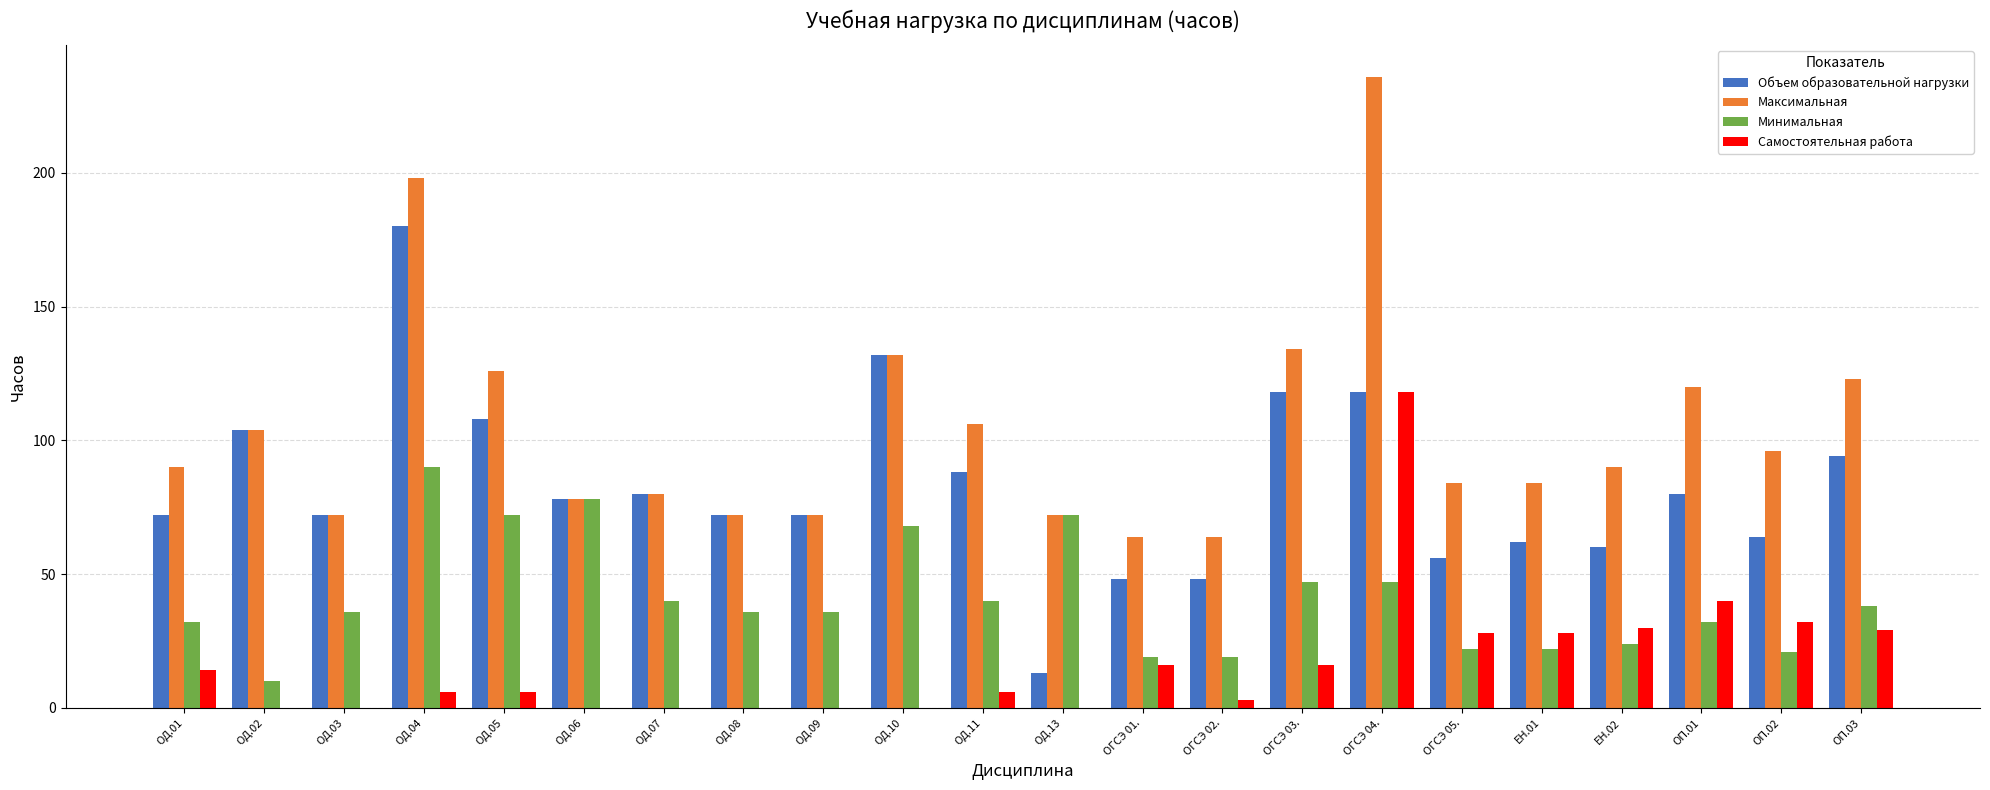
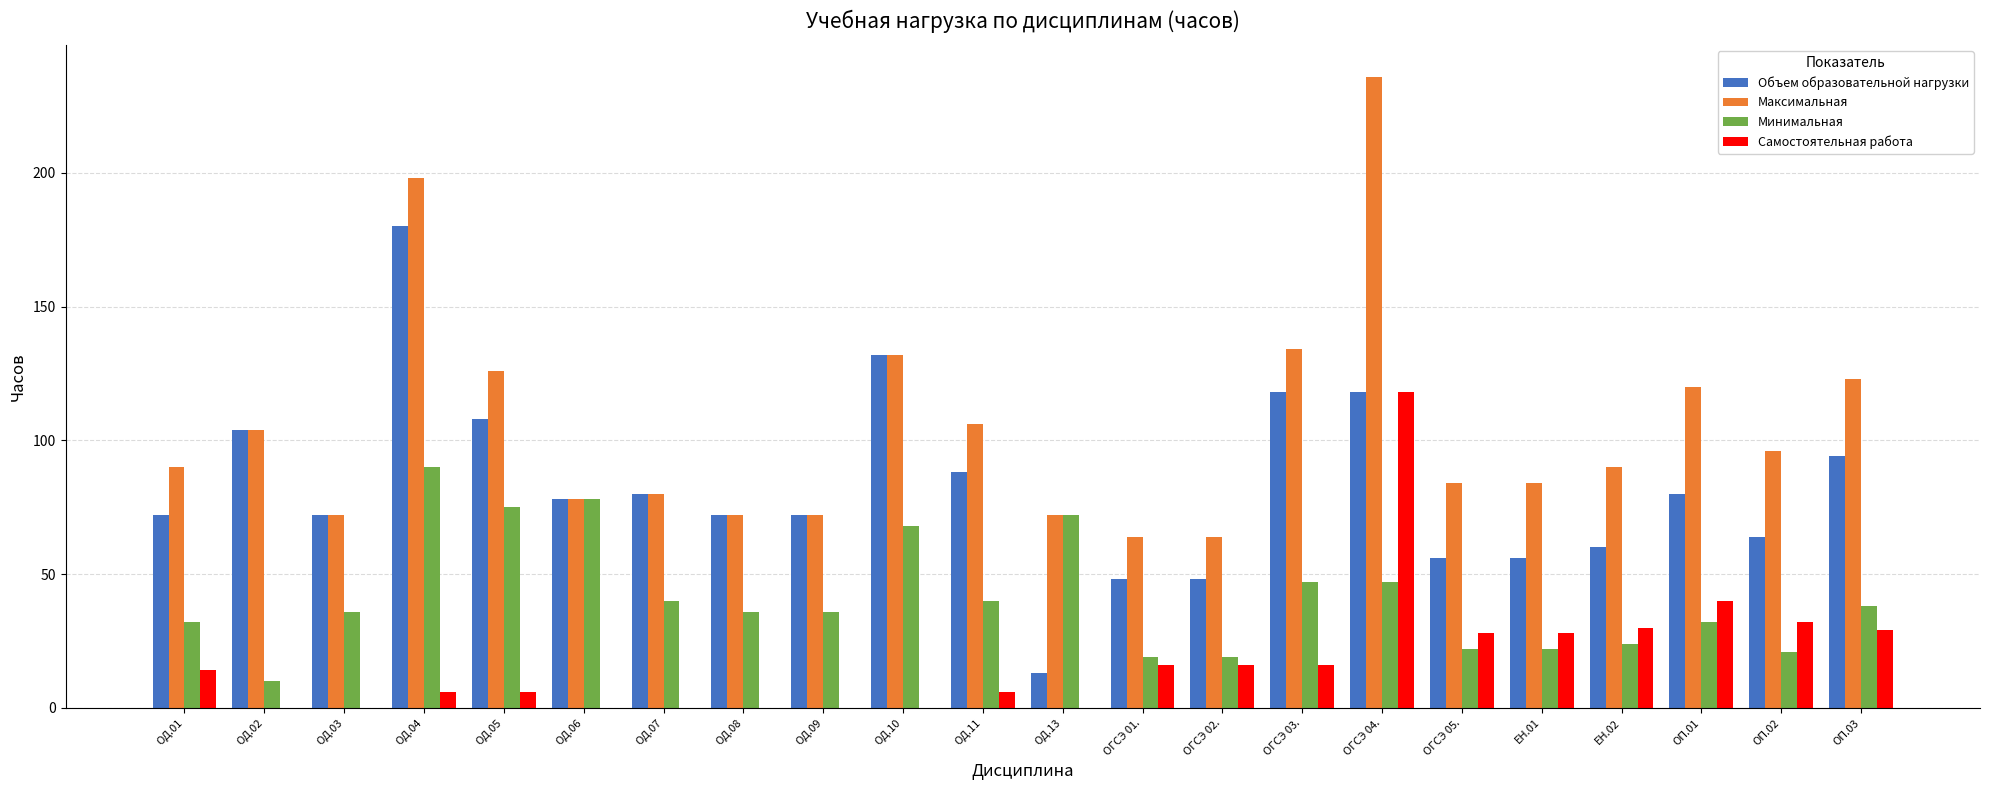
Минимальная, ОД.05: 72 -> 75
Самостоятельная работа, ОГСЭ 02.: 3 -> 16
Объем образовательной нагрузки, ЕН.01: 62 -> 56
